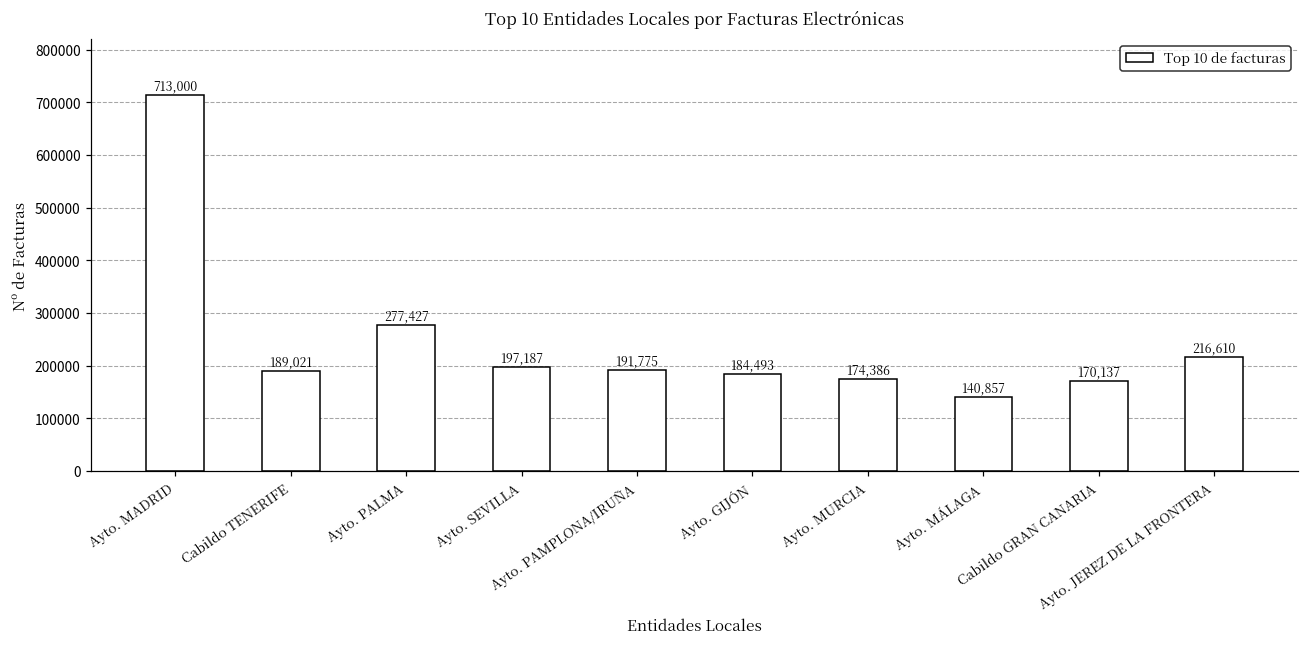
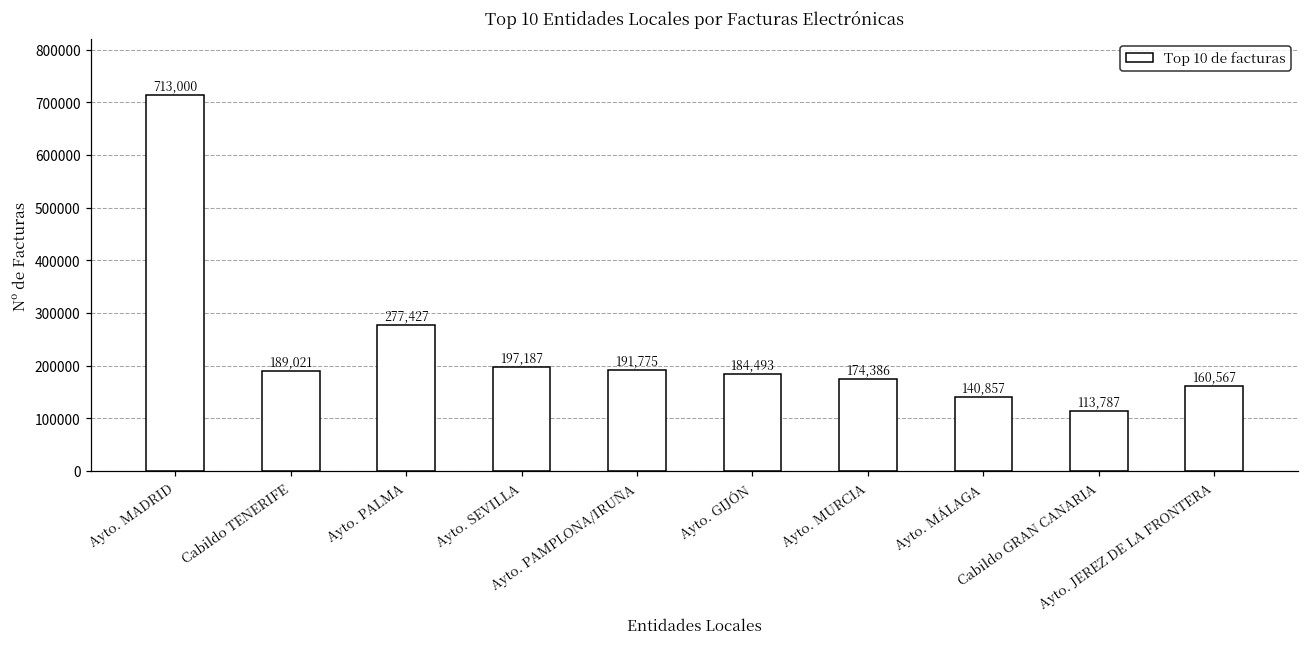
Cabildo GRAN CANARIA: 170,137 -> 113,787
Ayto. JEREZ DE LA FRONTERA: 216,610 -> 160,567
